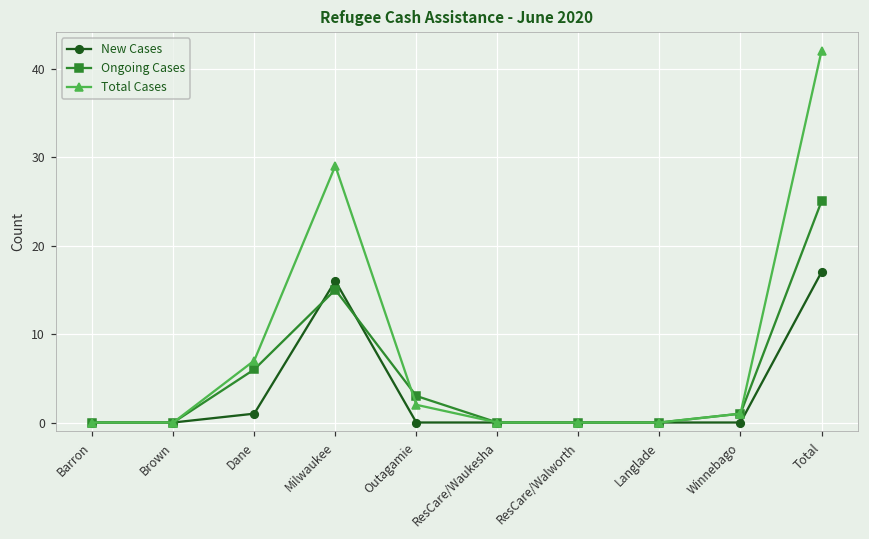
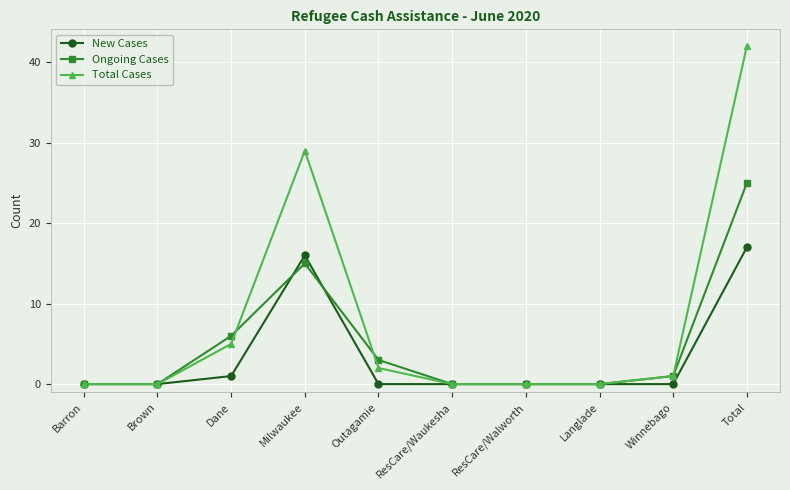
Total Cases, Dane: 7 -> 5
